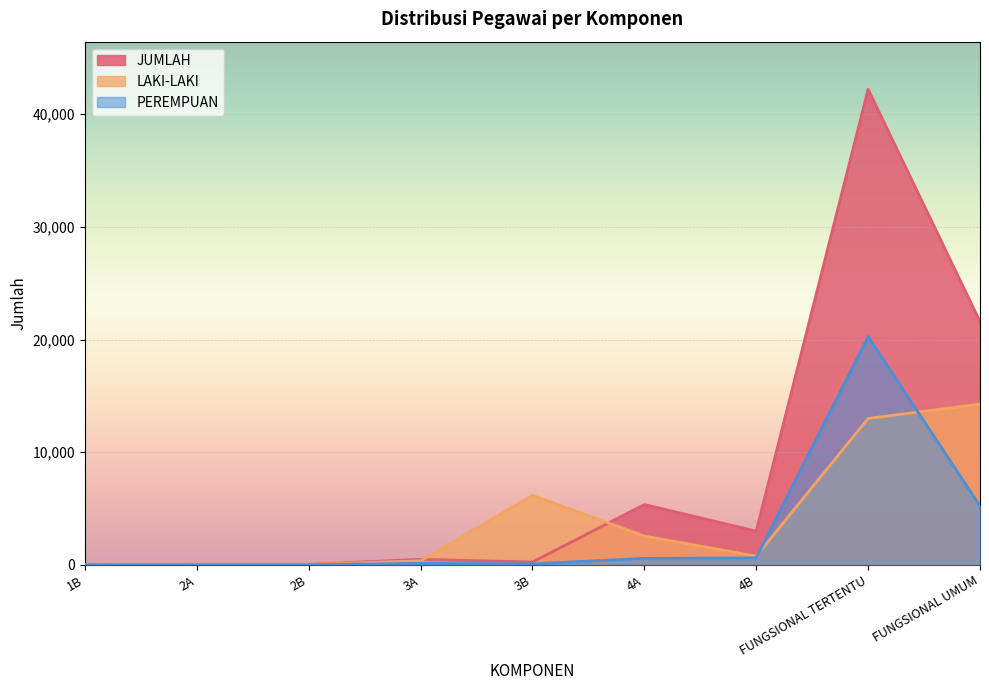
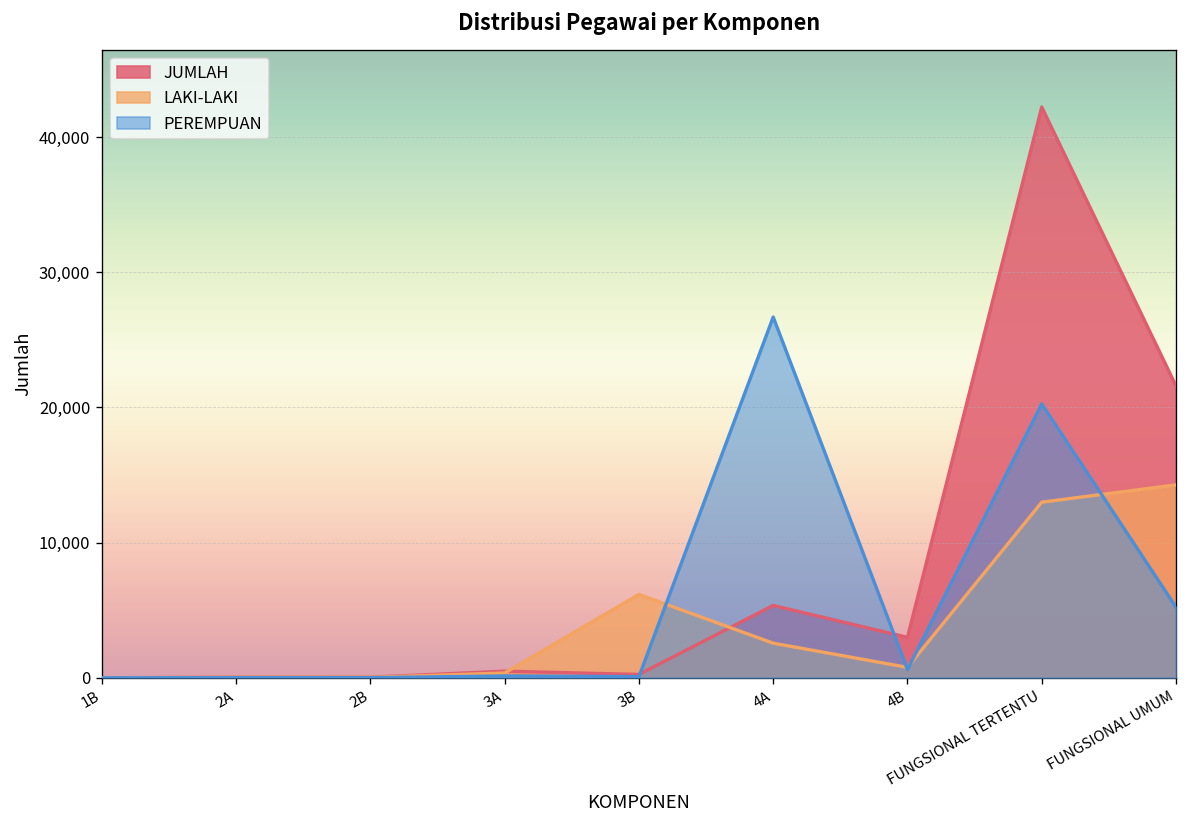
PEREMPUAN, 4A: 600 -> 26,700
